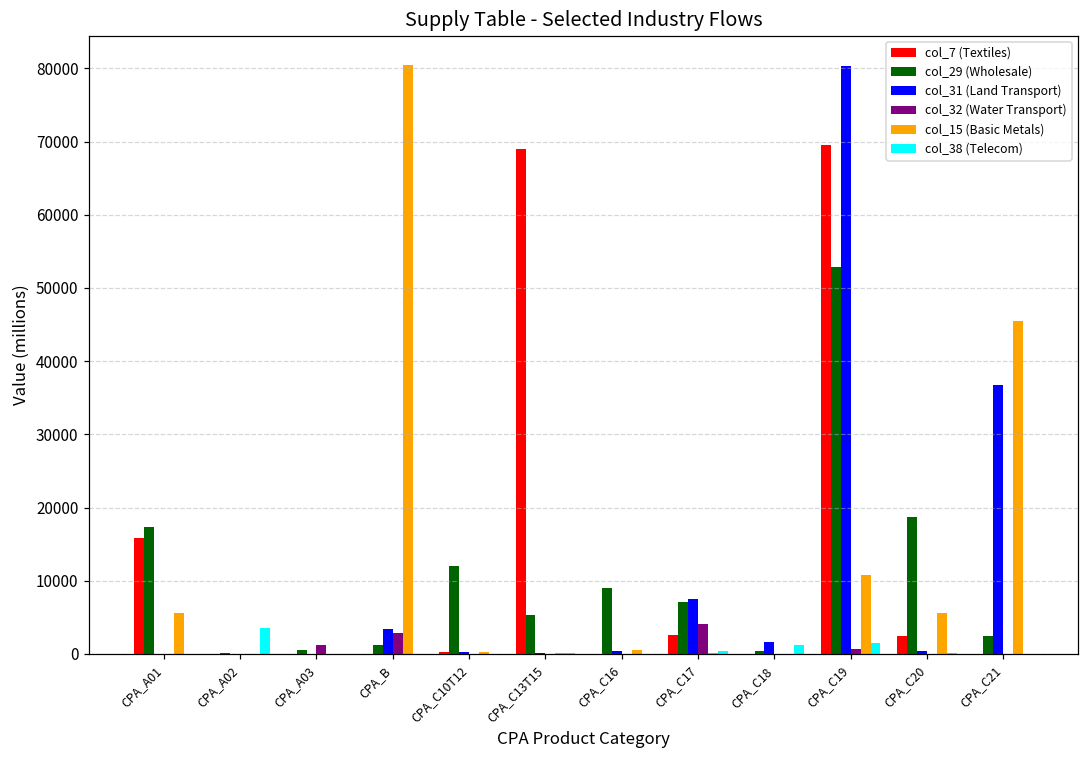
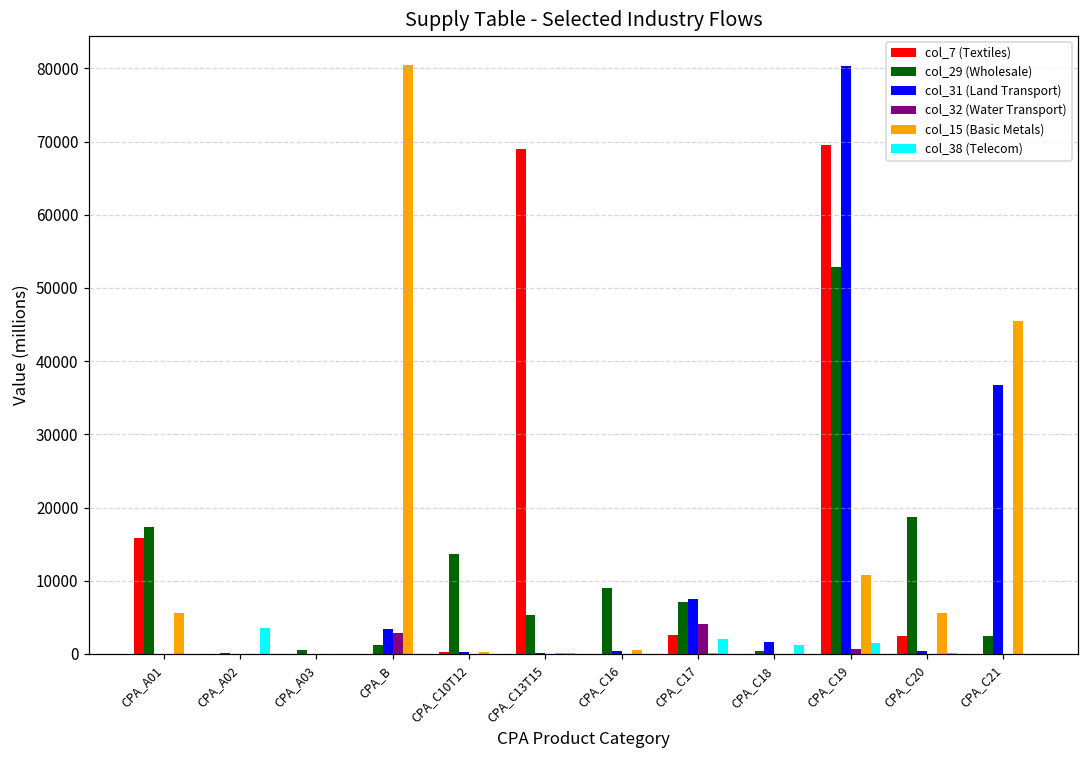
col_32 (Water Transport), CPA_A03: 1000 -> 0
col_29 (Wholesale), CPA_C10T12: 12000 -> 14000
col_38 (Telecom), CPA_C17: 0 -> 2000
